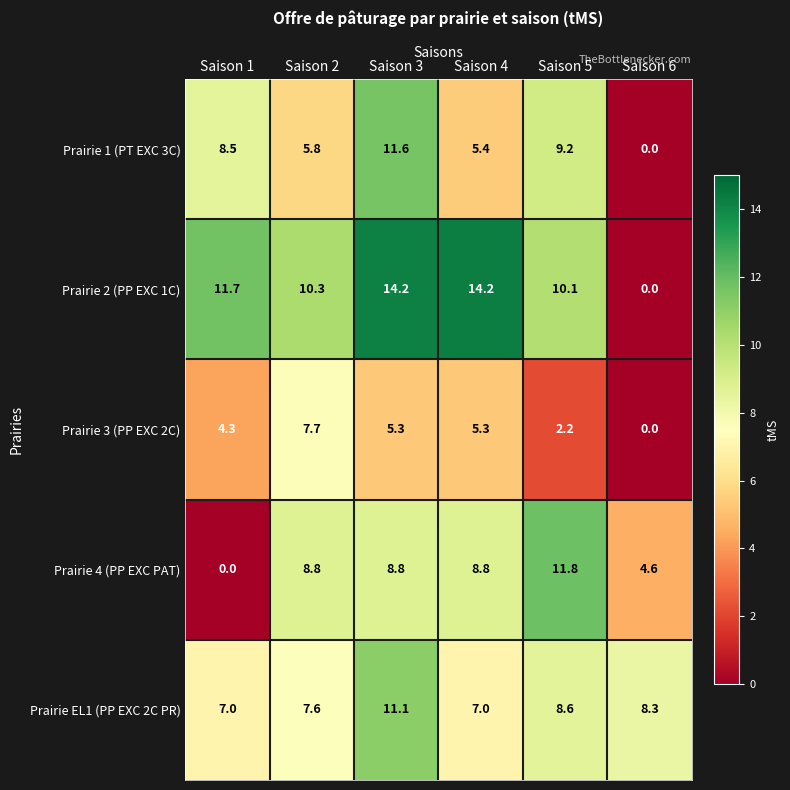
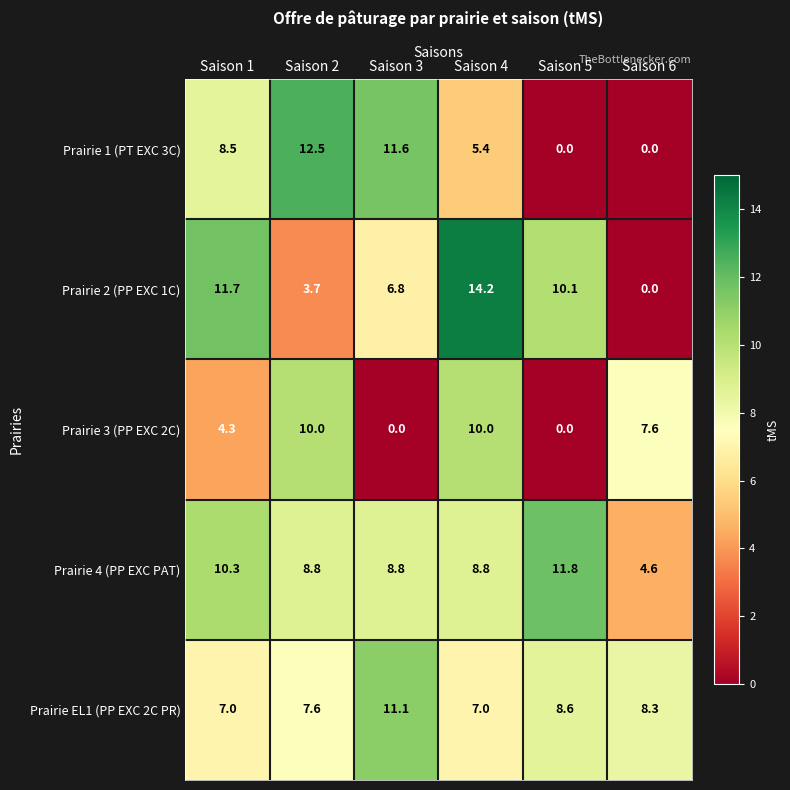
Prairie 1 (PT EXC 3C), Saison 2: 5.8 -> 12.5
Prairie 1 (PT EXC 3C), Saison 5: 9.2 -> 0.0
Prairie 2 (PP EXC 1C), Saison 2: 10.3 -> 3.7
Prairie 2 (PP EXC 1C), Saison 3: 14.2 -> 6.8
Prairie 3 (PP EXC 2C), Saison 2: 7.7 -> 10.0
Prairie 3 (PP EXC 2C), Saison 3: 5.3 -> 0.0
Prairie 3 (PP EXC 2C), Saison 4: 5.3 -> 10.0
Prairie 3 (PP EXC 2C), Saison 5: 2.2 -> 0.0
Prairie 3 (PP EXC 2C), Saison 6: 0.0 -> 7.6
Prairie 4 (PP EXC PAT), Saison 1: 0.0 -> 10.3
